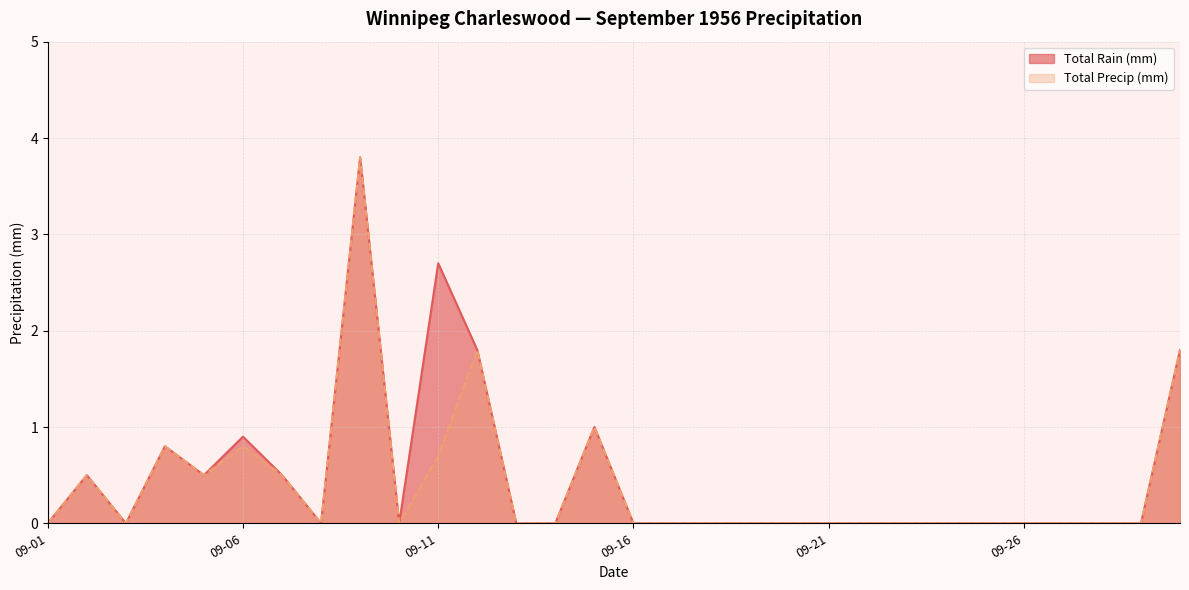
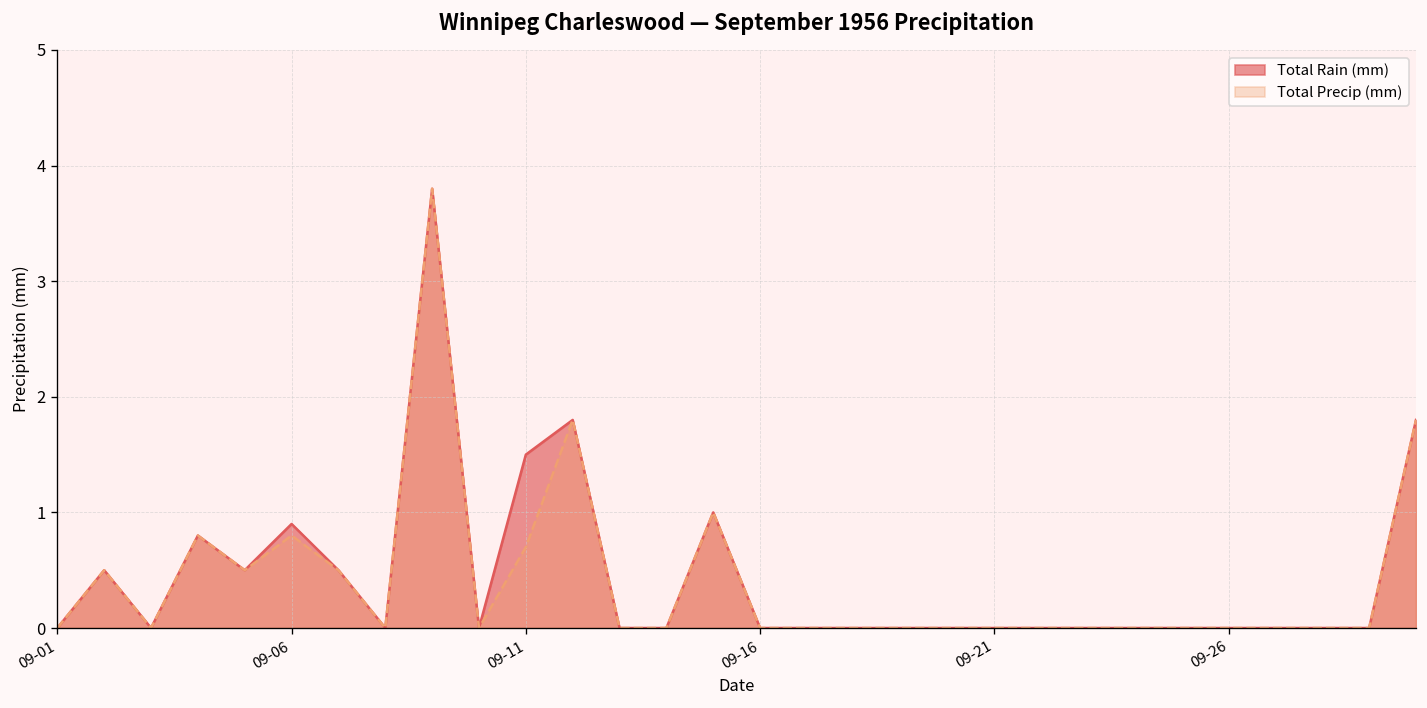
Total Rain (mm), 09-11: 2.7 -> 1.5
